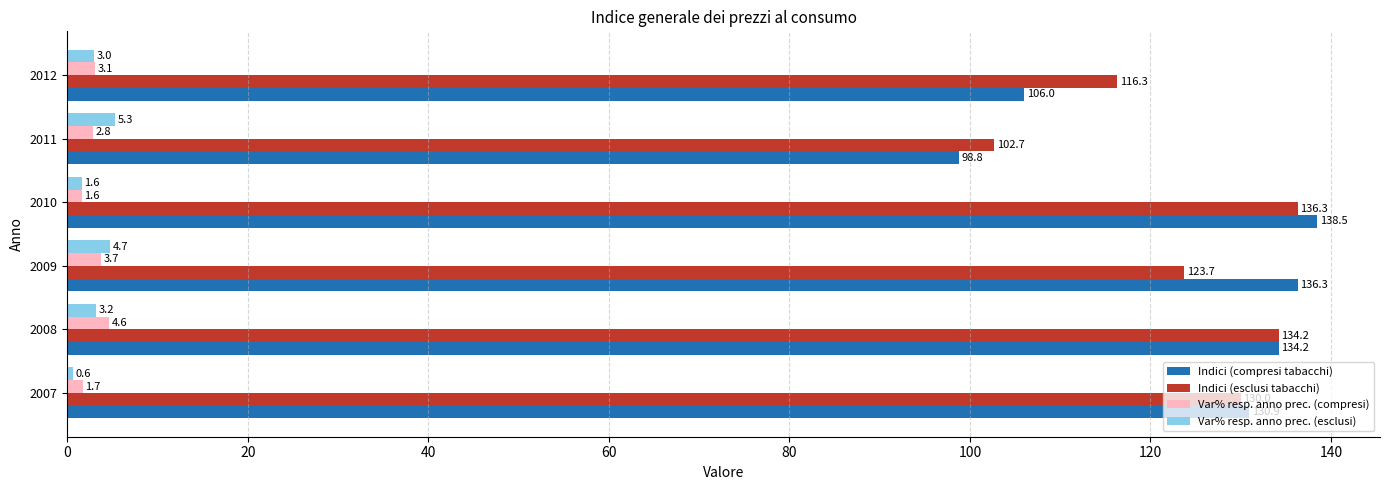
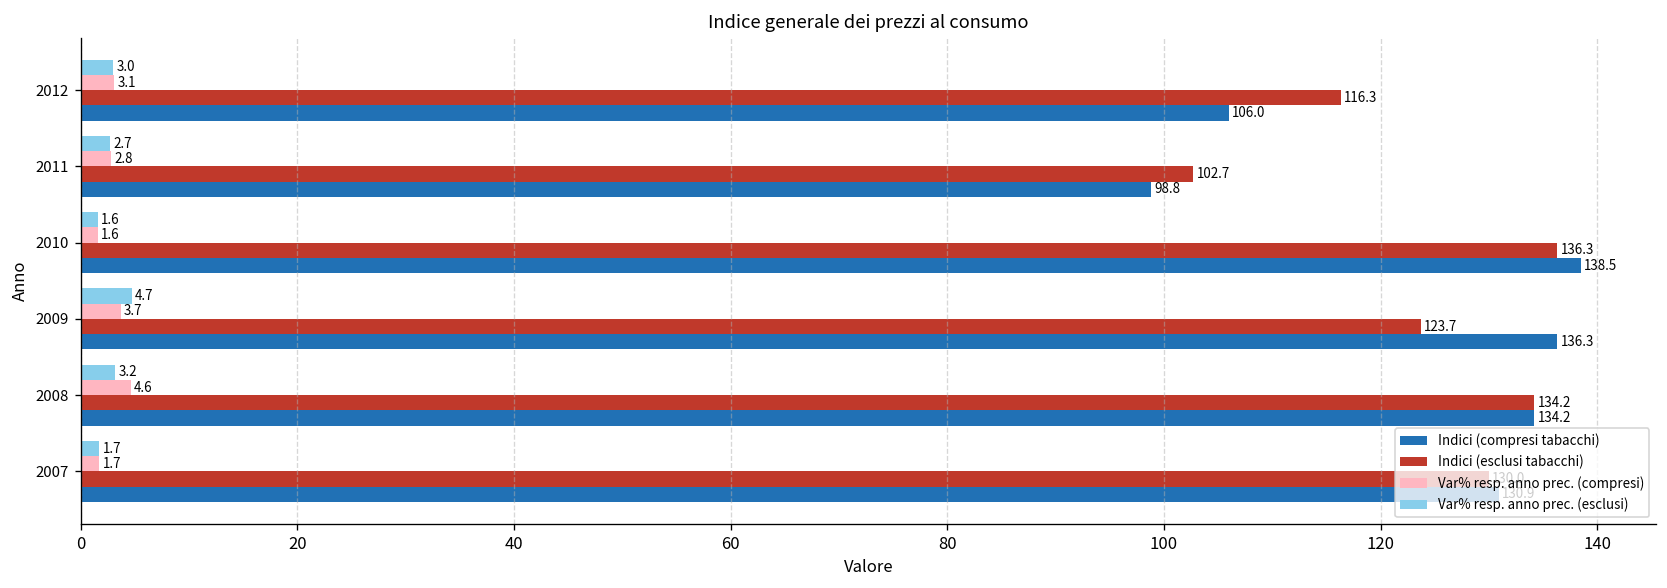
Var% resp. anno prec. (esclusi), 2011: 5.3 -> 2.7
Var% resp. anno prec. (esclusi), 2007: 0.6 -> 1.7
